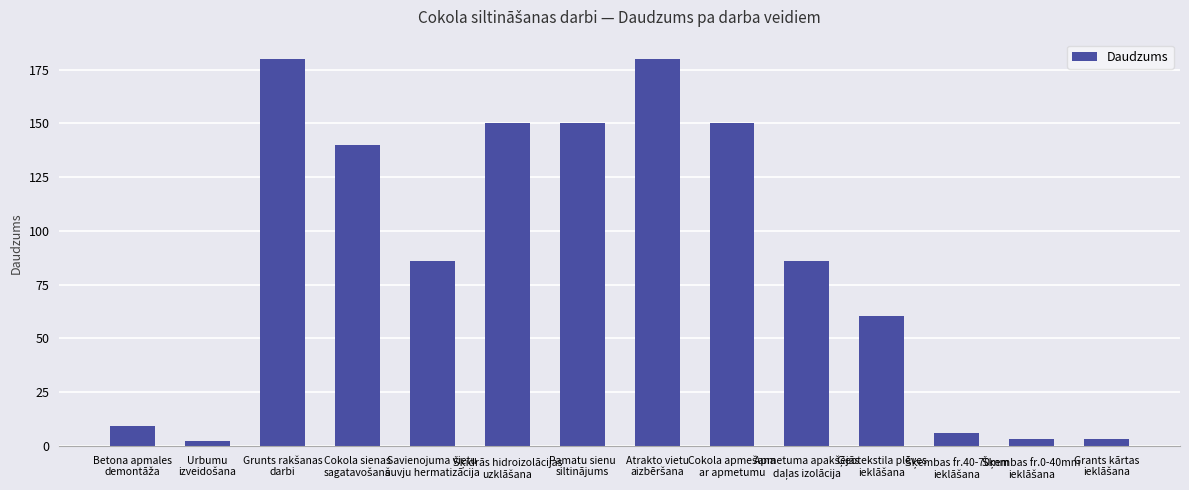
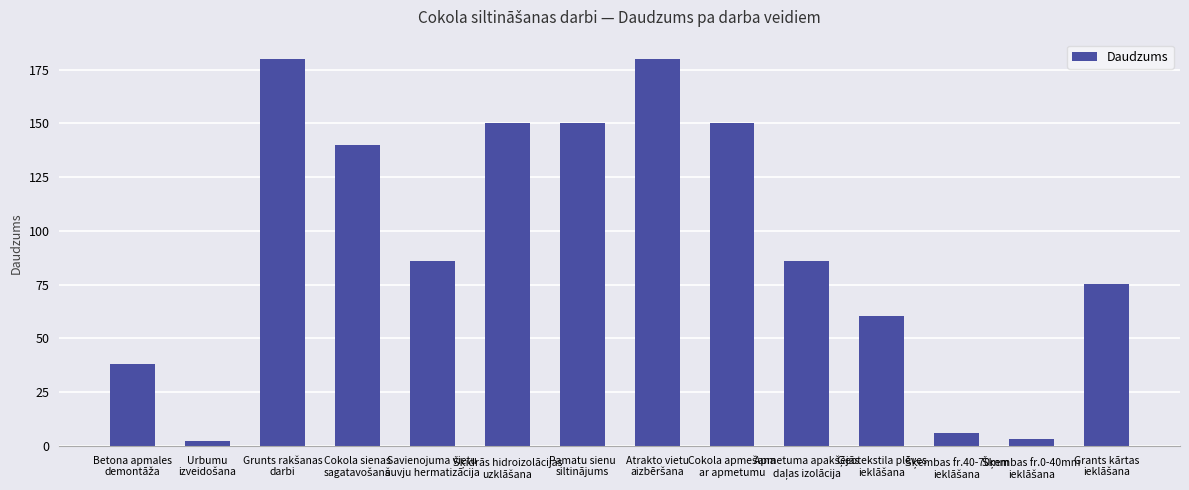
Betona apmales demontāža: 9 -> 38
Grants kārtas ieklāšana: 3 -> 75
